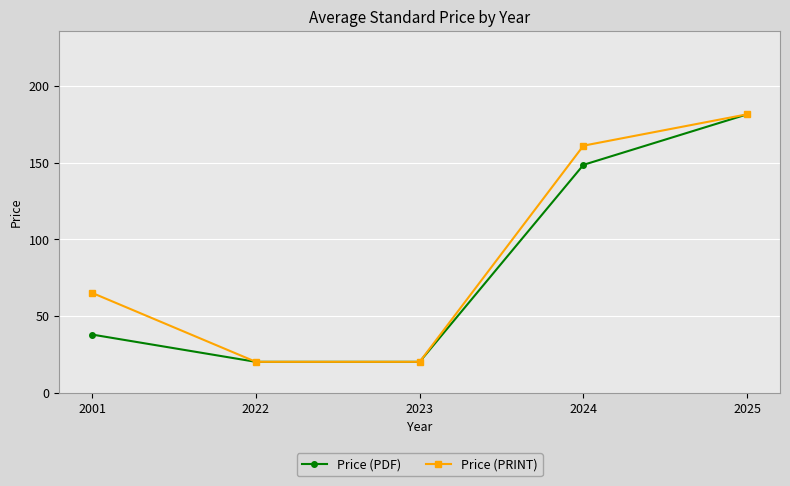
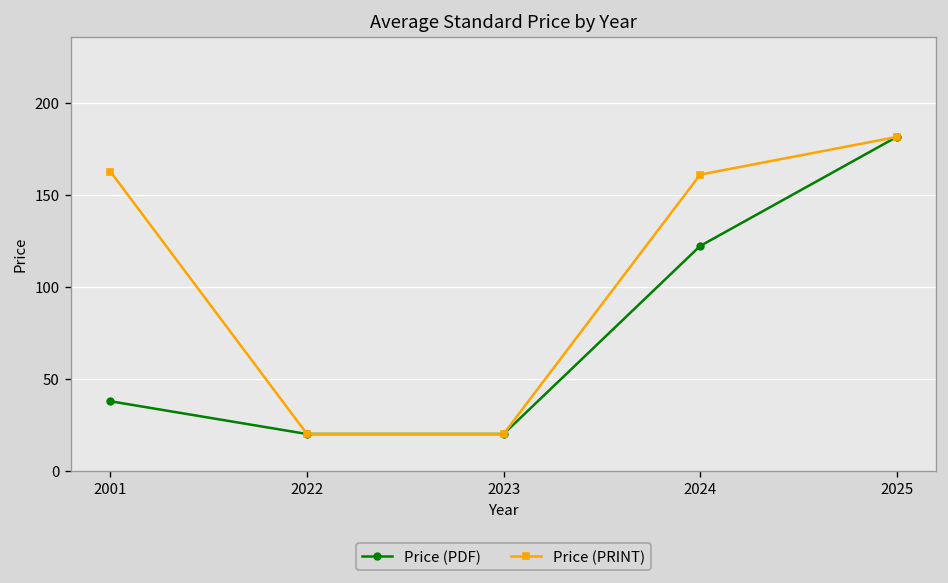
Price (PRINT), 2001: 65 -> 163
Price (PDF), 2024: 149 -> 122
